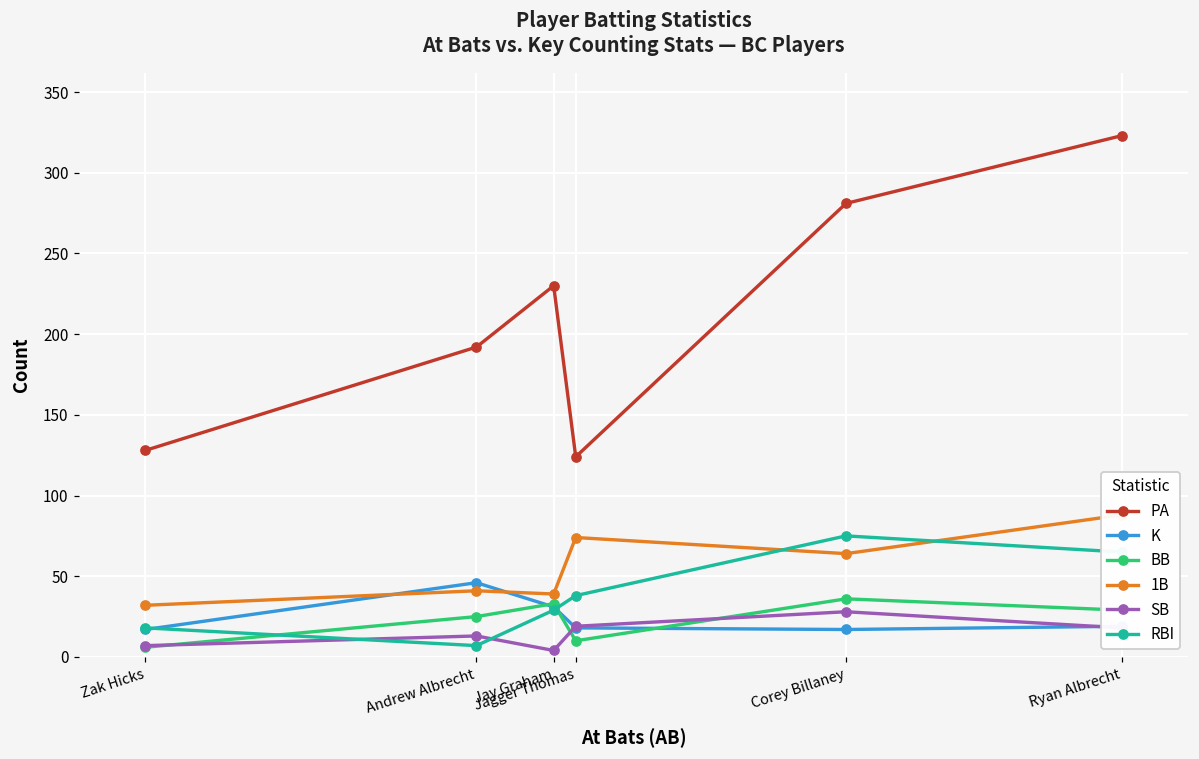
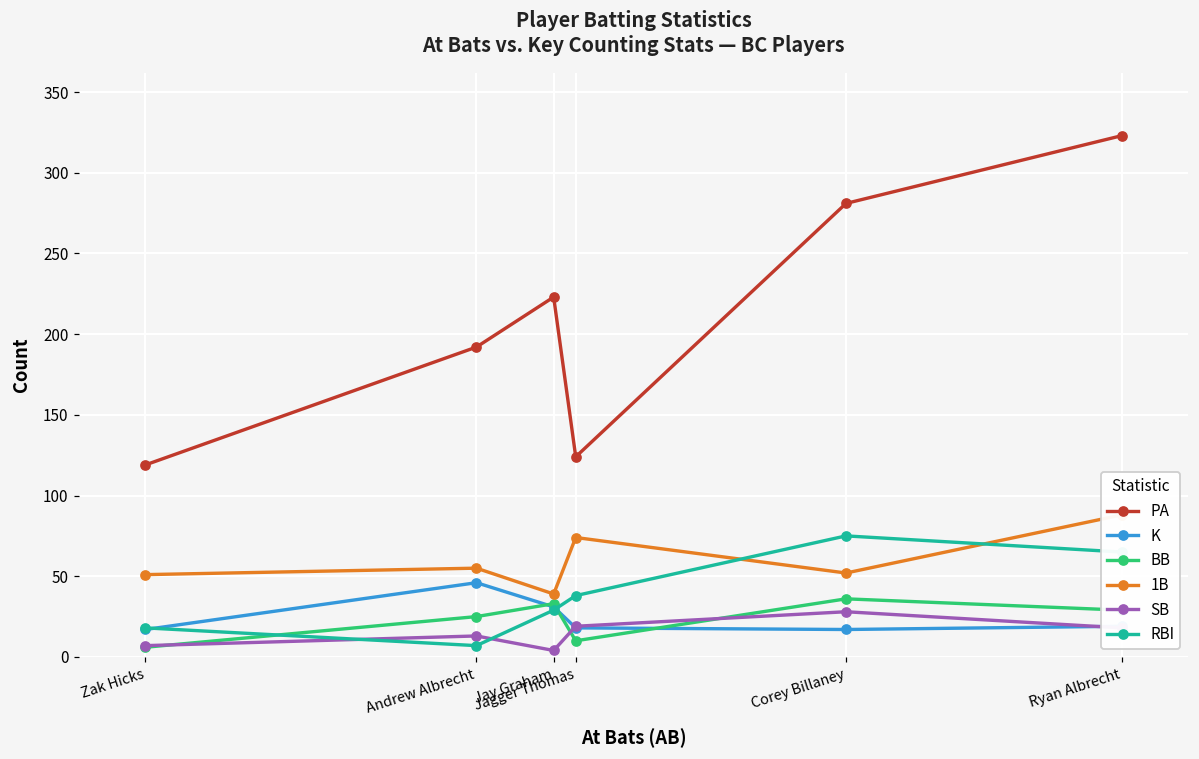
PA, Zak Hicks: 128 -> 119
1B, Zak Hicks: 32 -> 51
1B, Andrew Albrecht: 41 -> 55
PA, Jay Graham: 230 -> 223
1B, Corey Billaney: 64 -> 52
